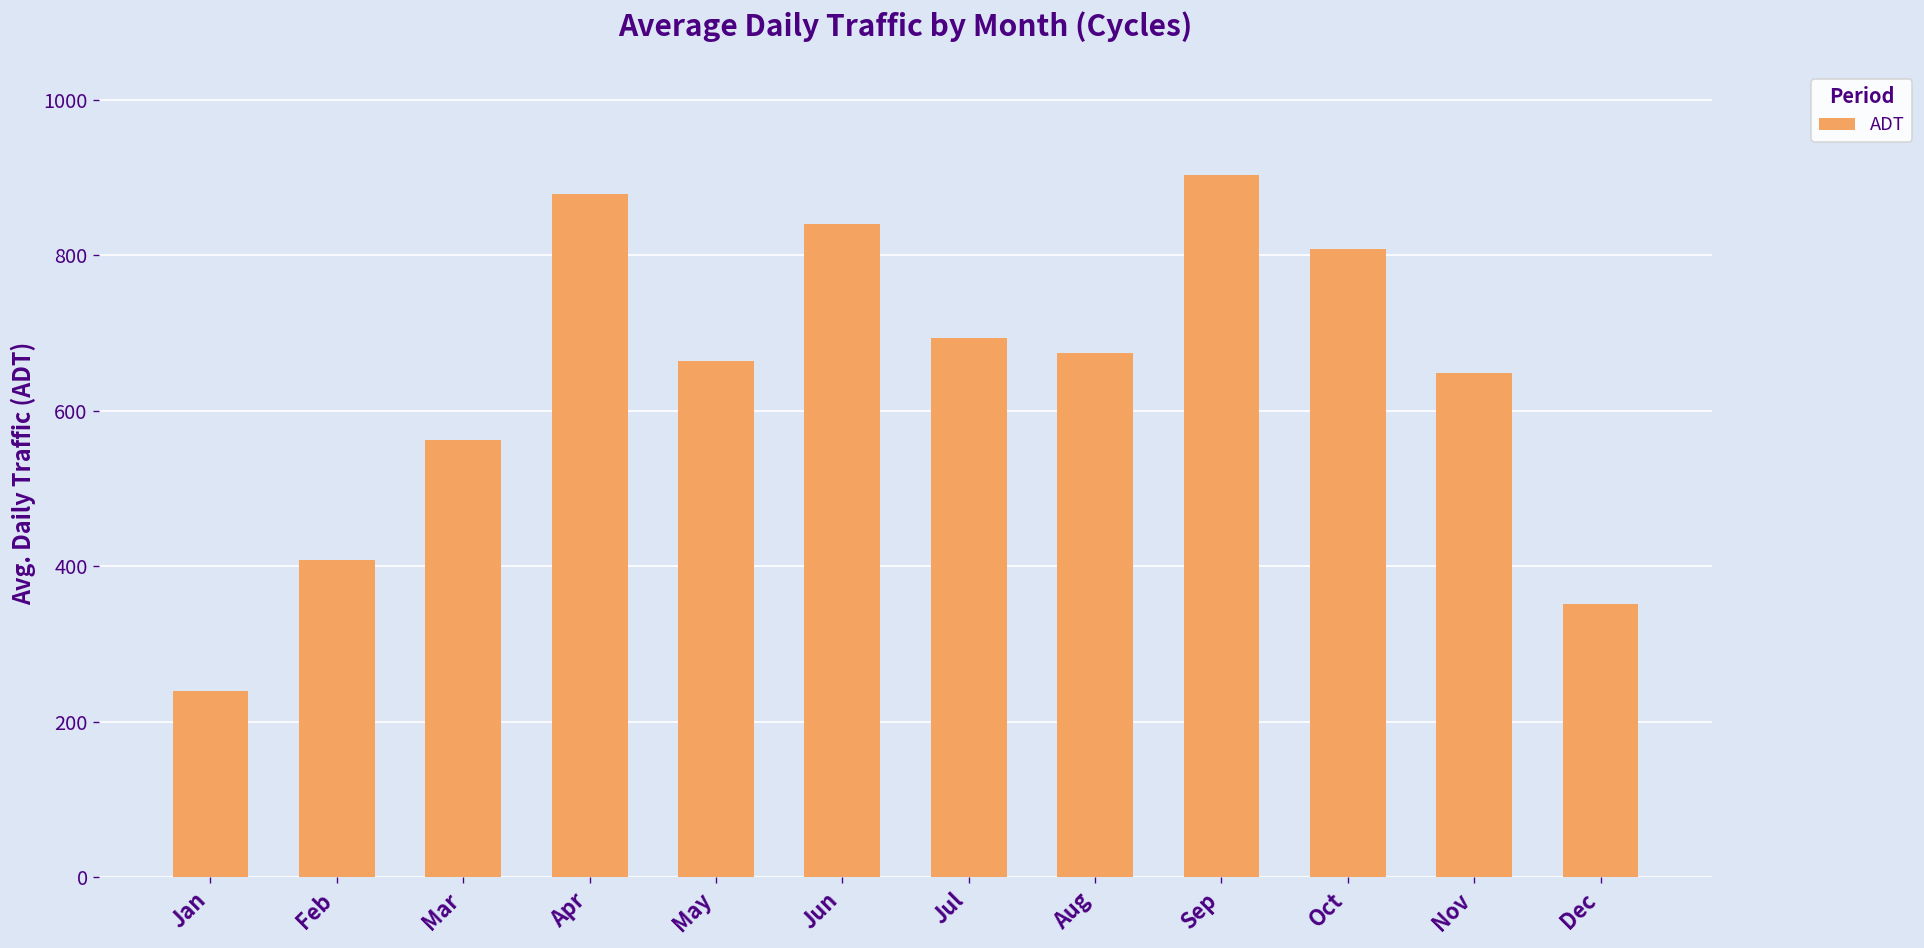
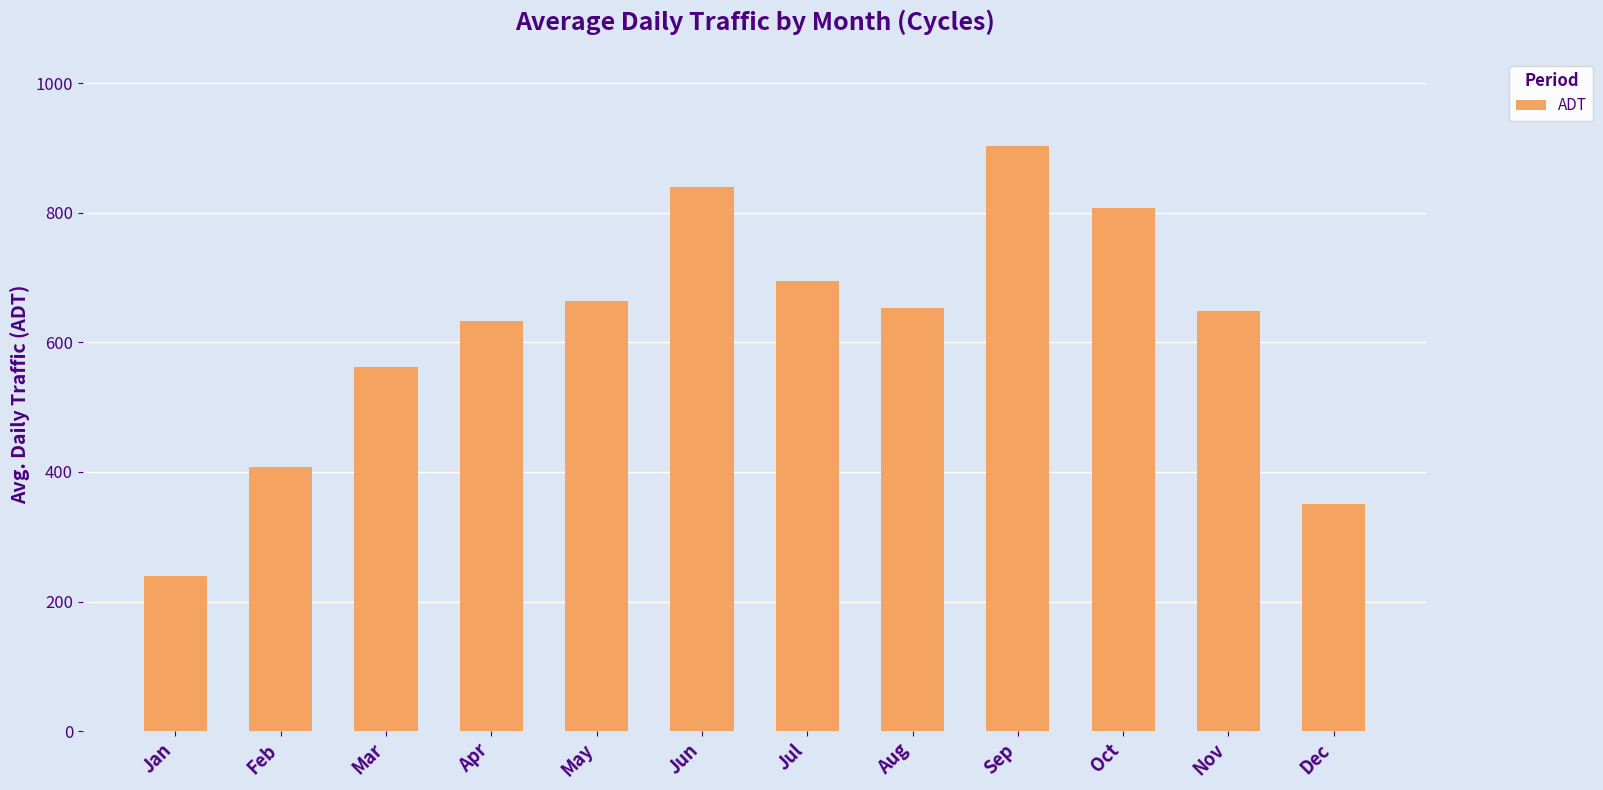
Apr: 880 -> 630
Aug: 670 -> 650
